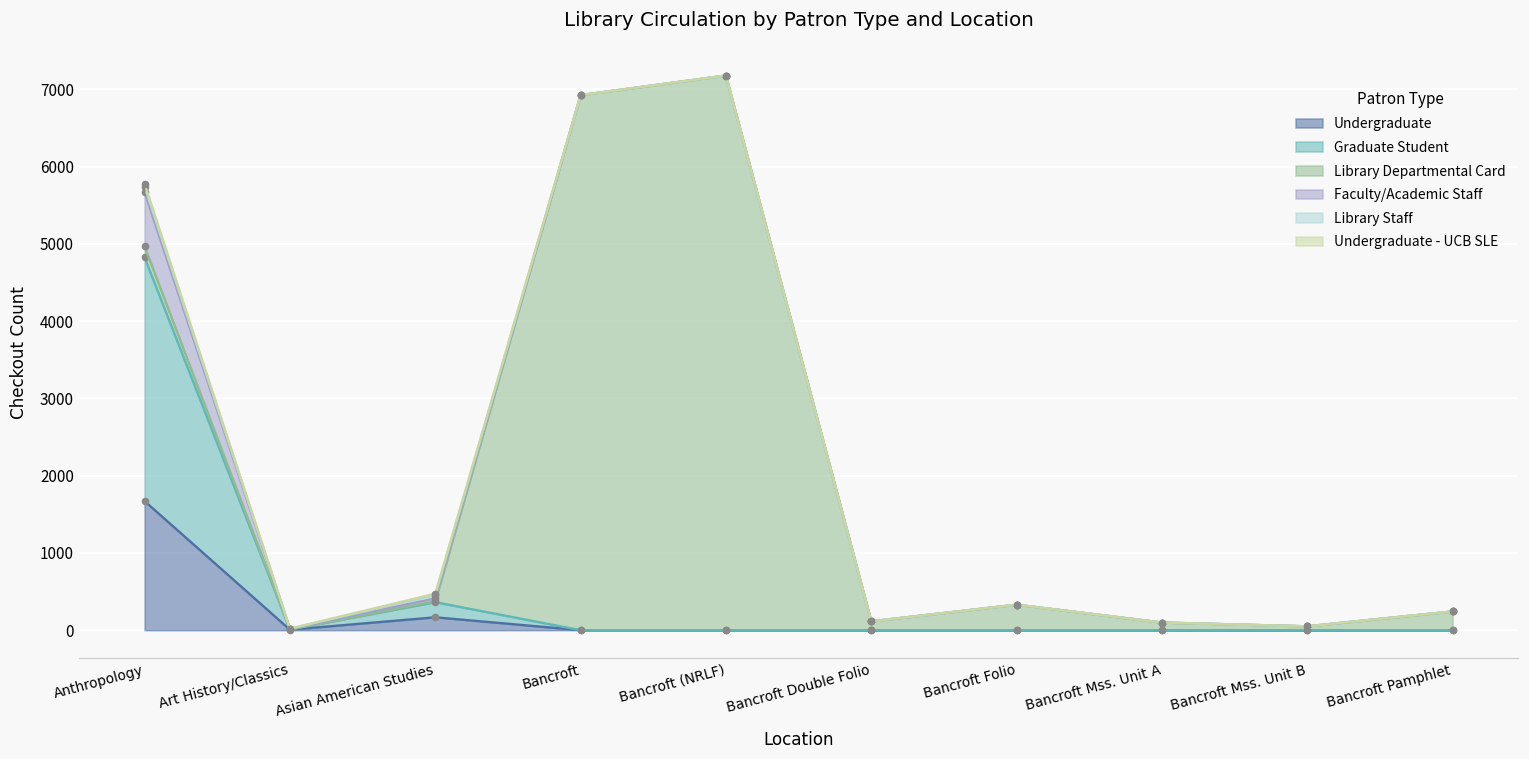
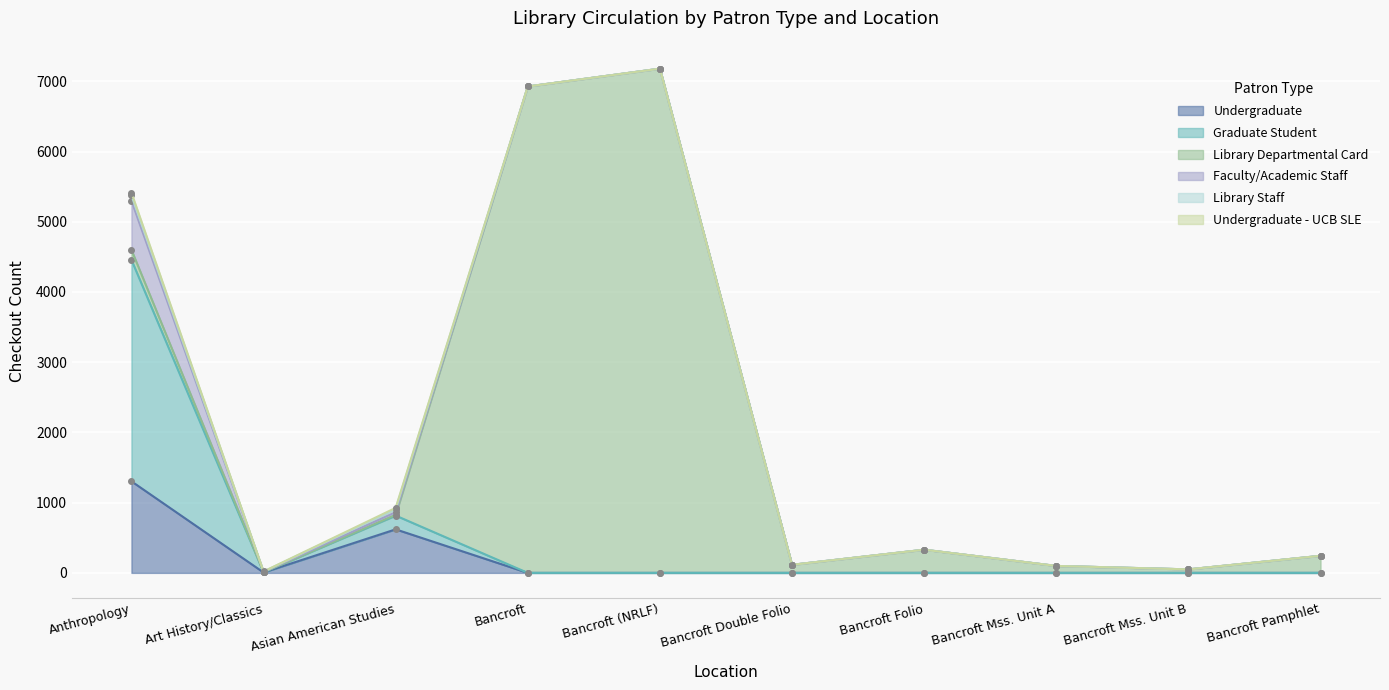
Undergraduate, Anthropology: 1700 -> 1300
Undergraduate, Asian American Studies: 200 -> 600
